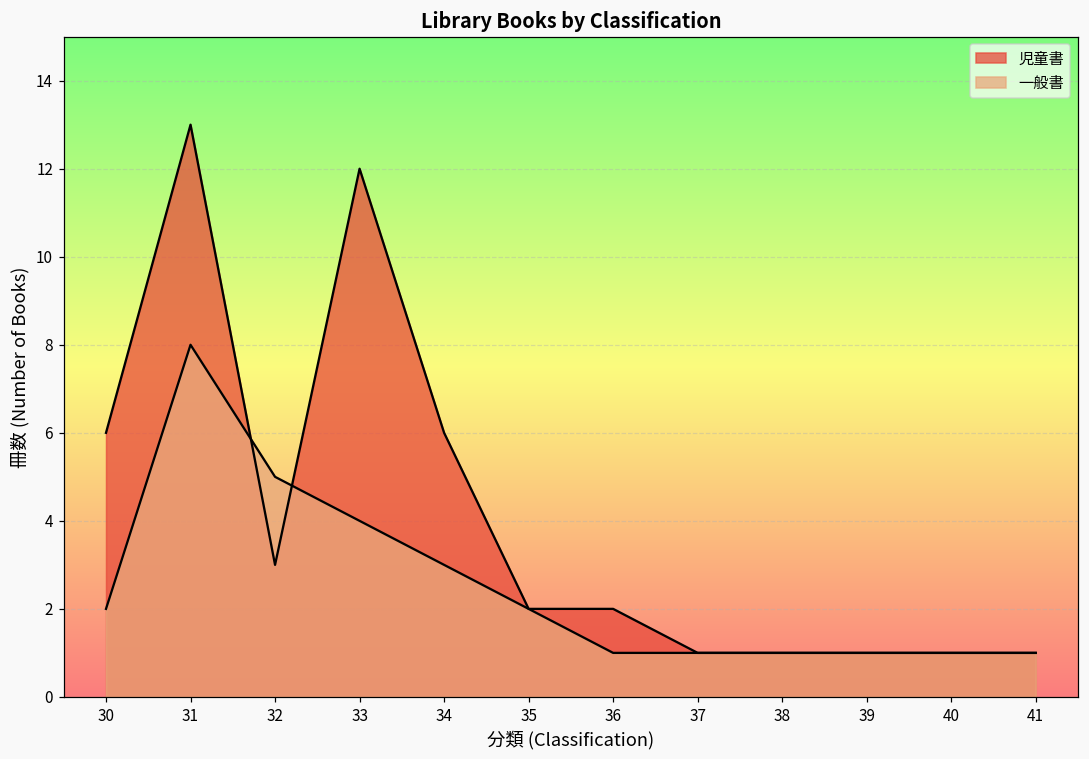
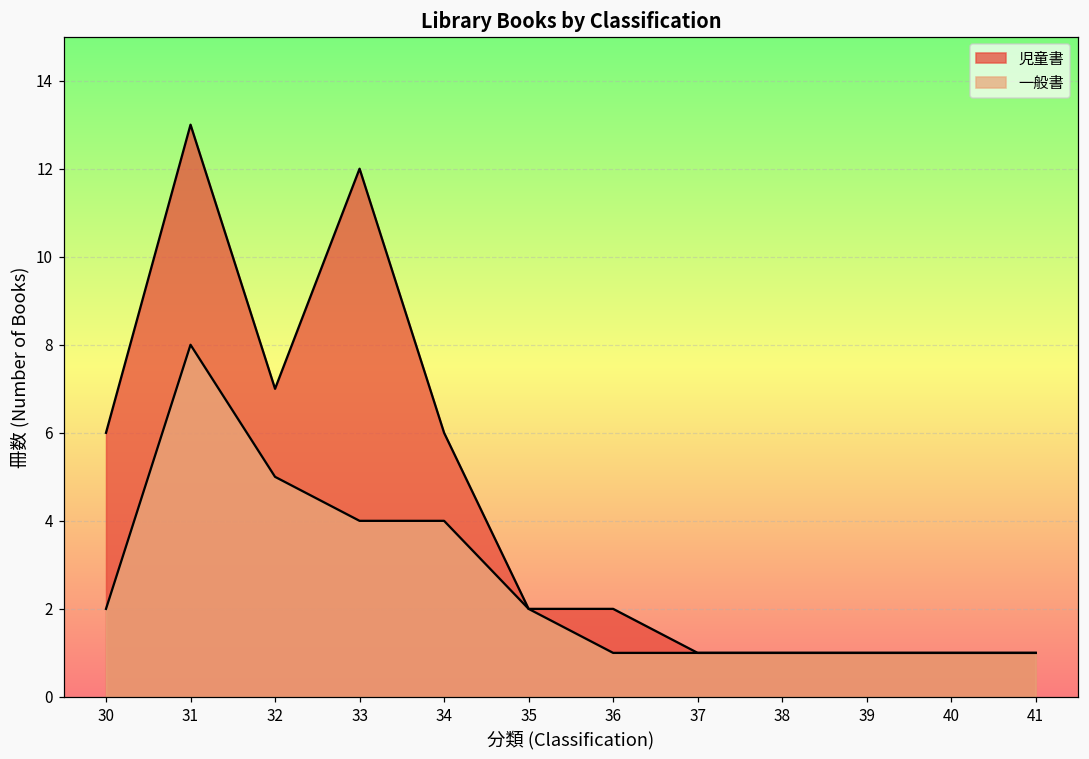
児童書, 32: 3 -> 7
一般書, 34: 3 -> 4
